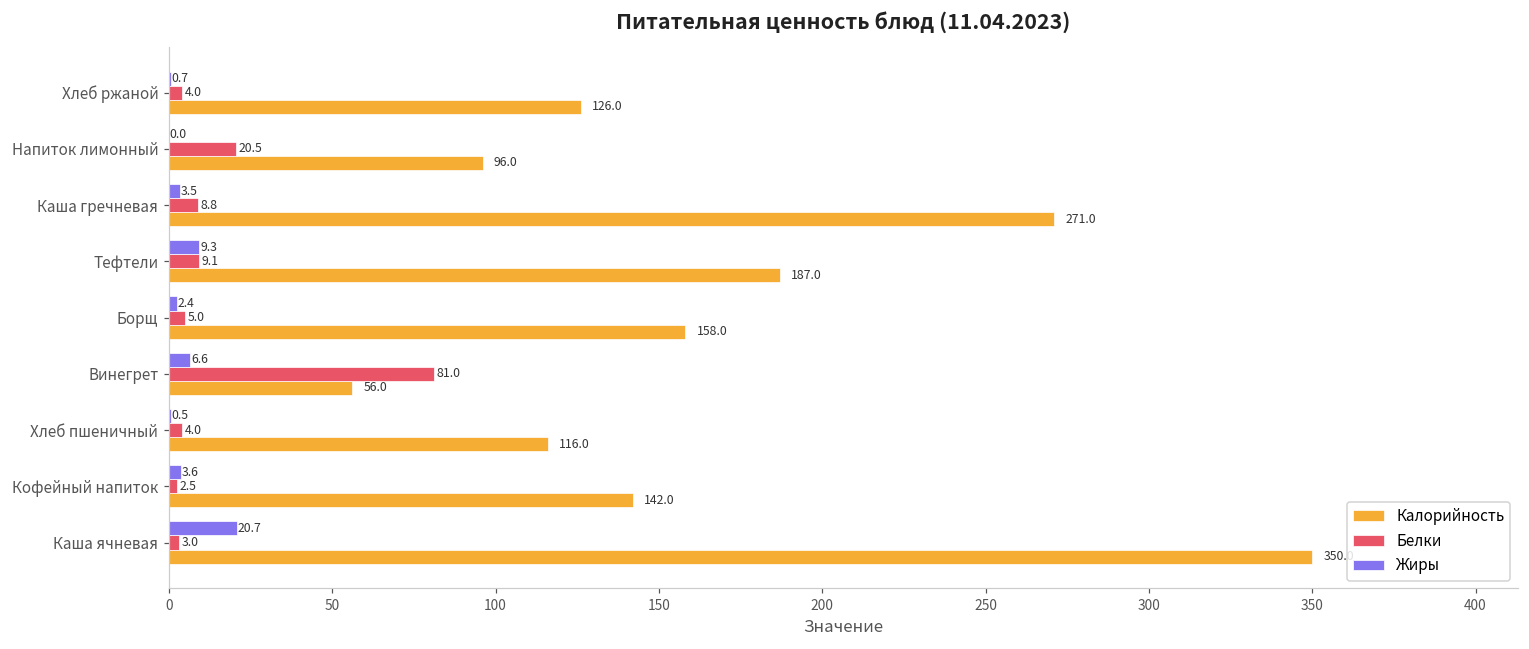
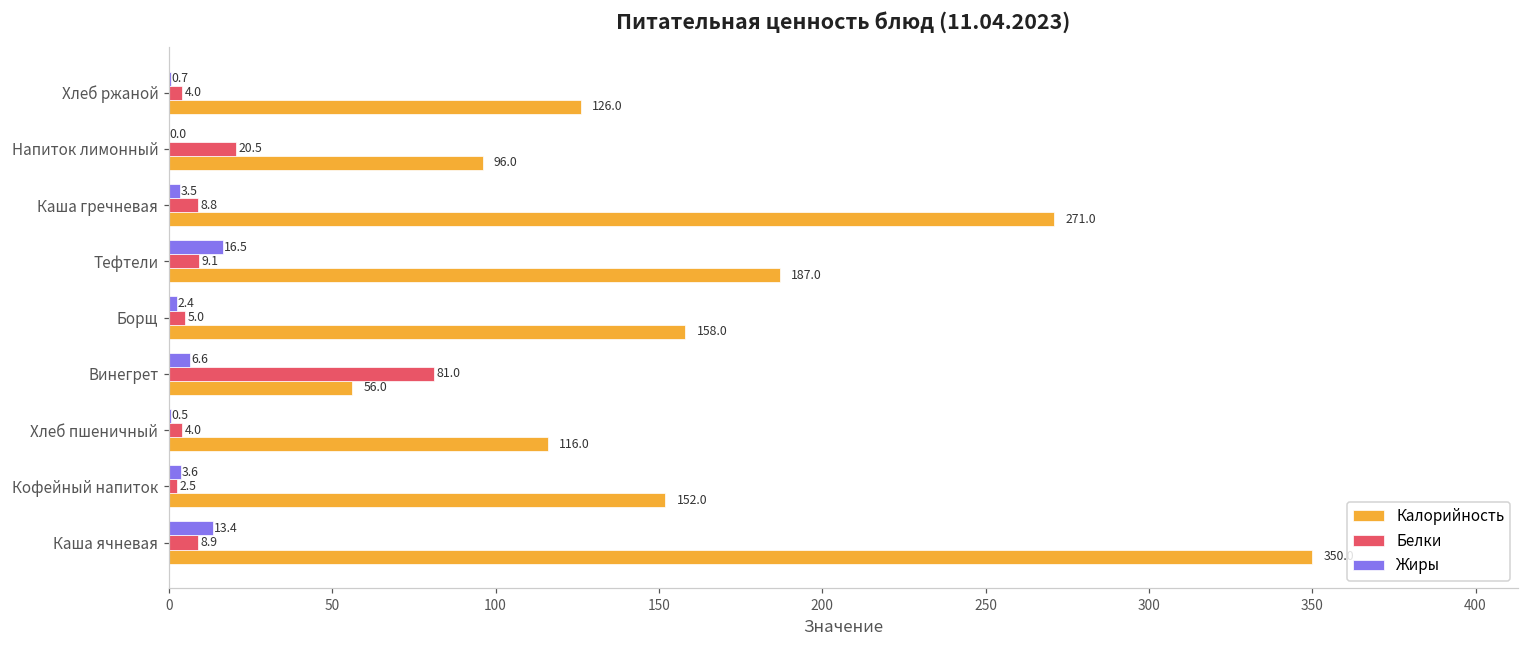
Жиры, Тефтели: 9.3 -> 16.5
Калорийность, Кофейный напиток: 142.0 -> 152.0
Жиры, Каша ячневая: 20.7 -> 13.4
Белки, Каша ячневая: 3.0 -> 8.9
